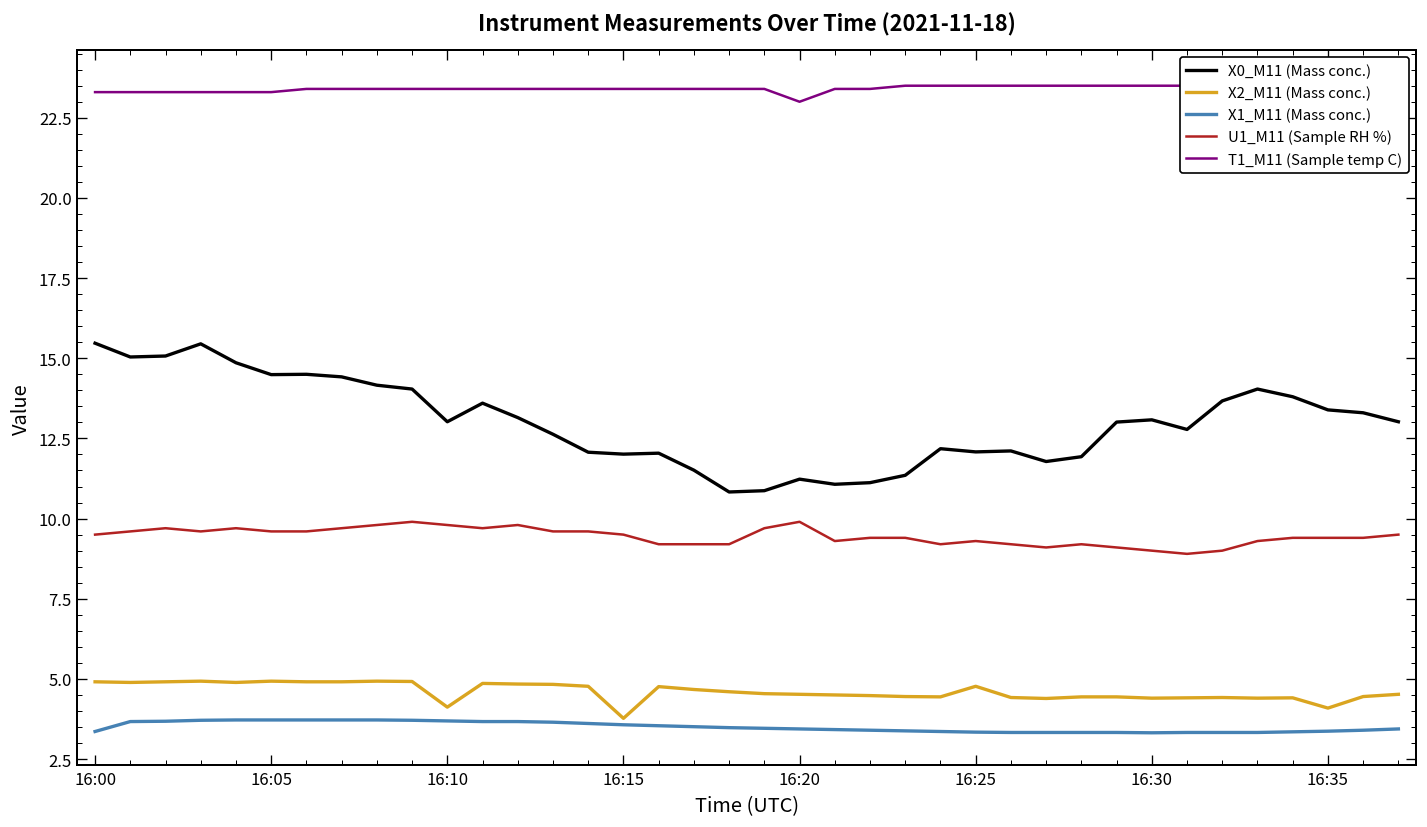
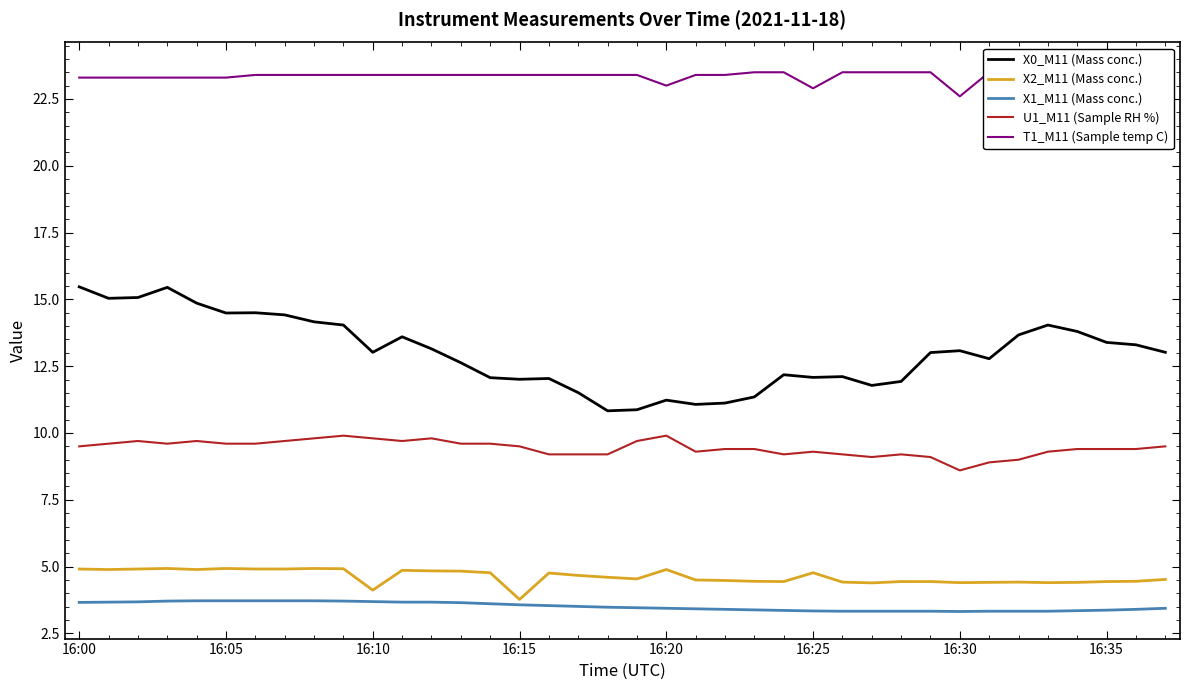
X1_M11 (Mass conc.), 16:00: 3.4 -> 3.7
X2_M11 (Mass conc.), 16:20: 4.5 -> 4.9
T1_M11 (Sample temp C), 16:25: 23.5 -> 22.9
U1_M11 (Sample RH %), 16:30: 9.0 -> 8.6
T1_M11 (Sample temp C), 16:30: 23.5 -> 22.6
X2_M11 (Mass conc.), 16:35: 4.1 -> 4.4
